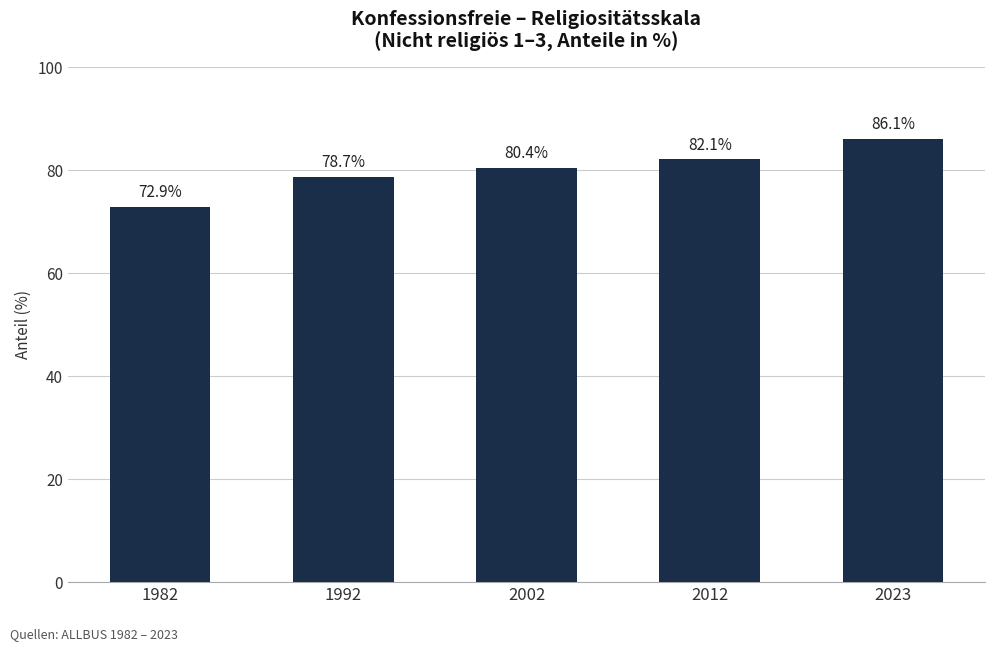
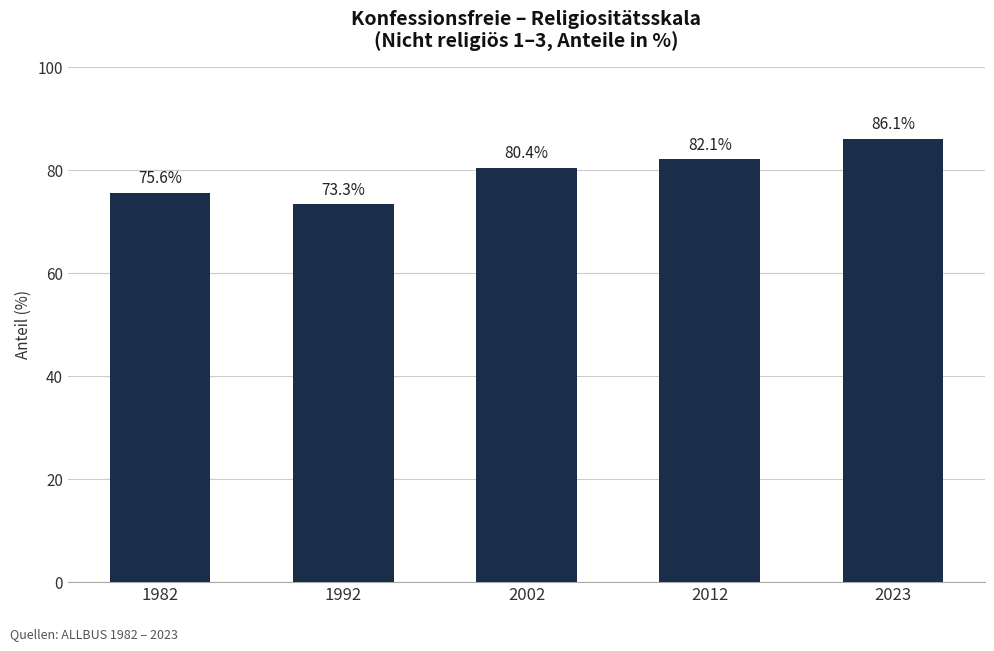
1982: 72.9% -> 75.6%
1992: 78.7% -> 73.3%
